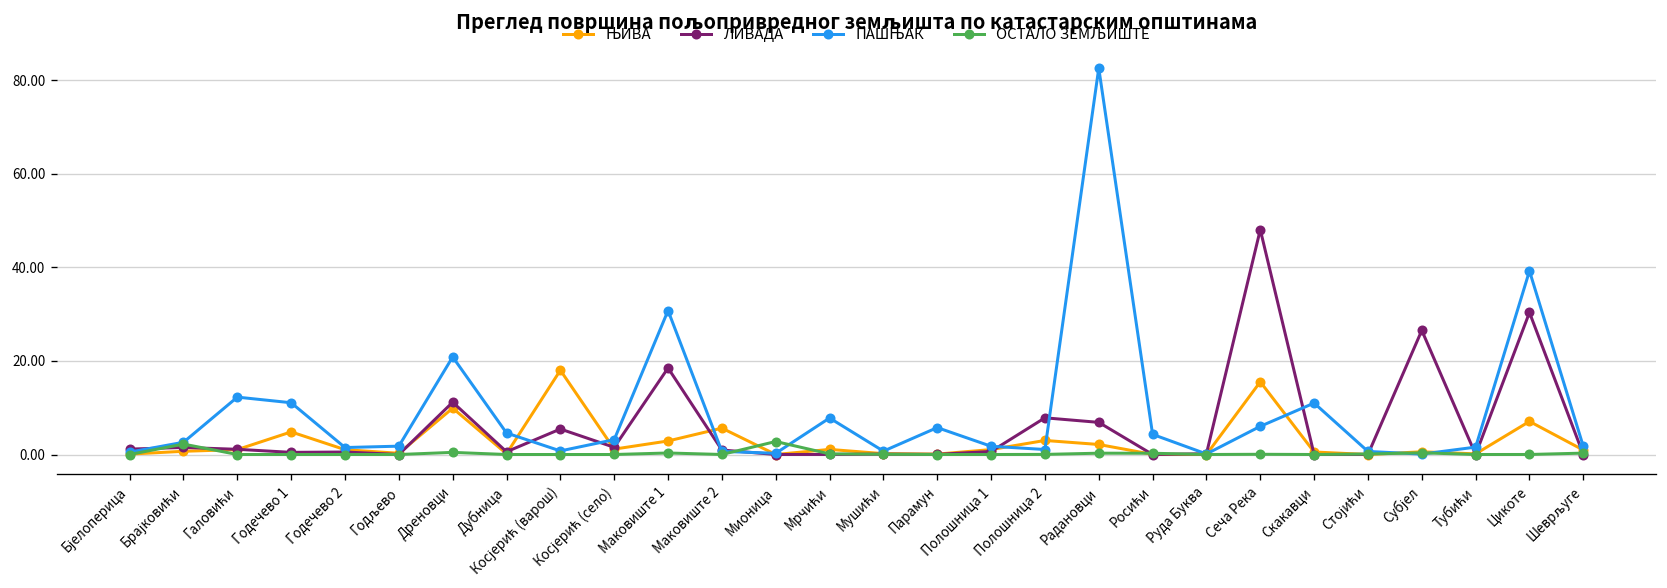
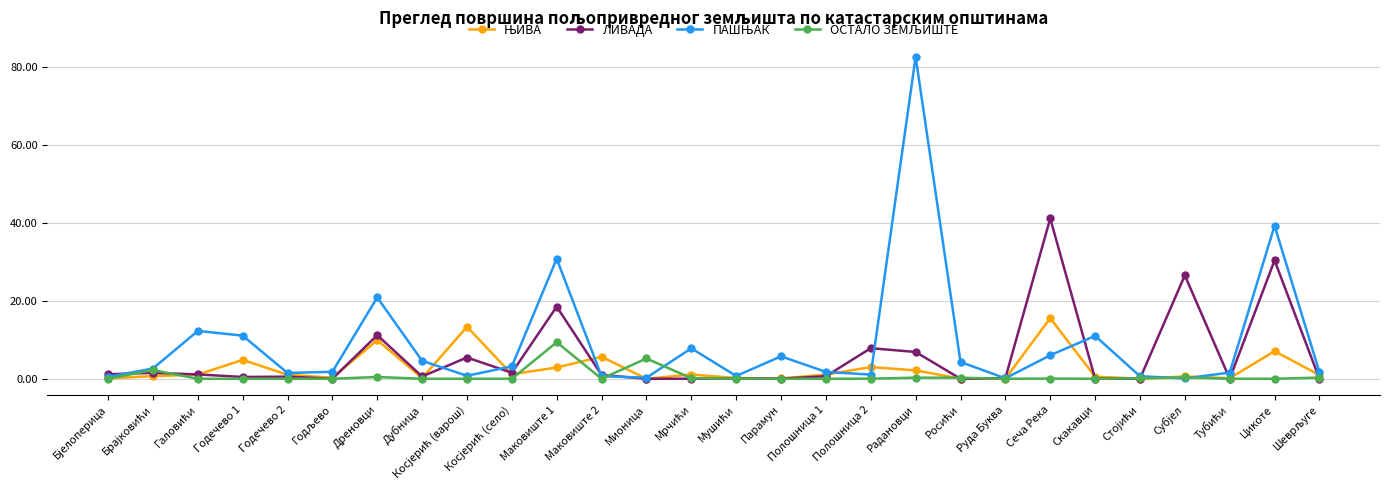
ЊИВА, Косјерић (варош): 18 -> 13
ОСТАЛО ЗЕМЉИШТЕ, Маковиште 1: 0 -> 9
ОСТАЛО ЗЕМЉИШТЕ, Мионица: 3 -> 5
ЛИВАДА, Сеча Река: 48 -> 41
